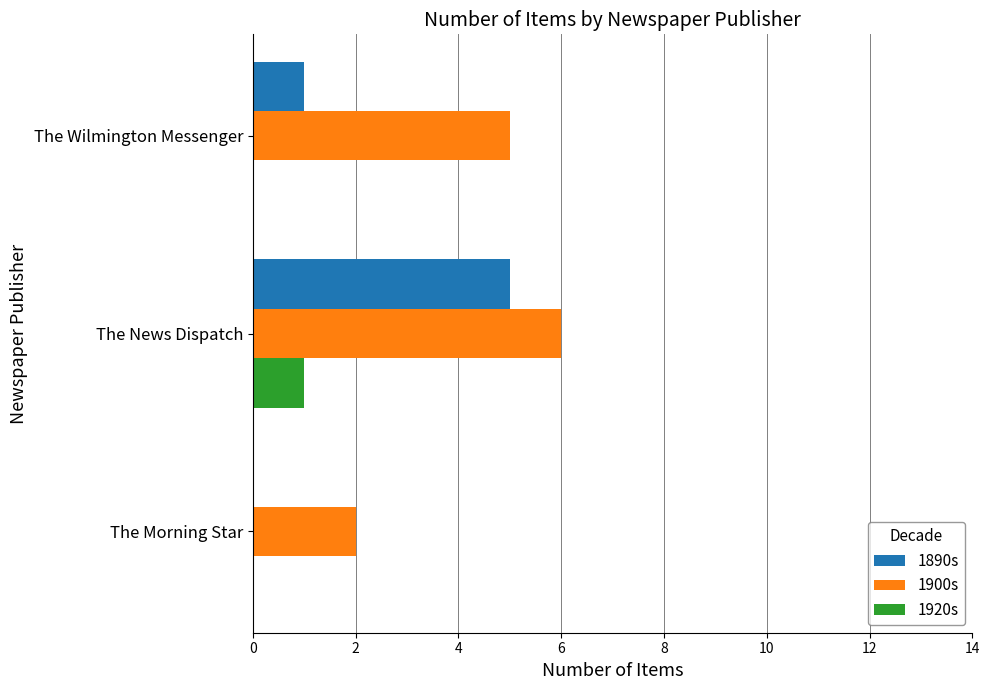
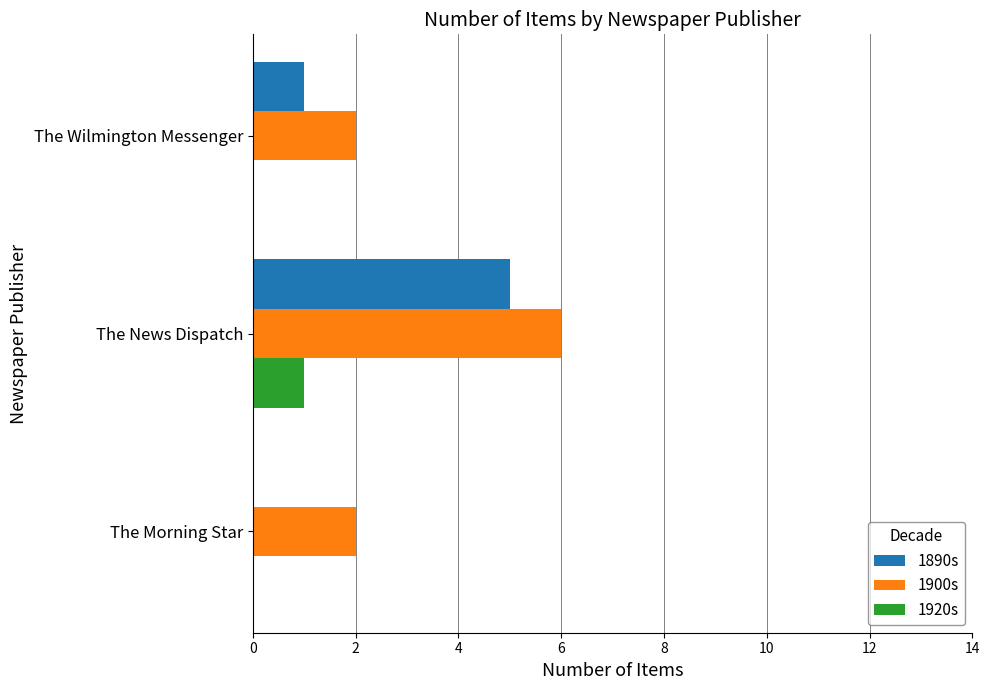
1900s, The Wilmington Messenger: 5 -> 2
